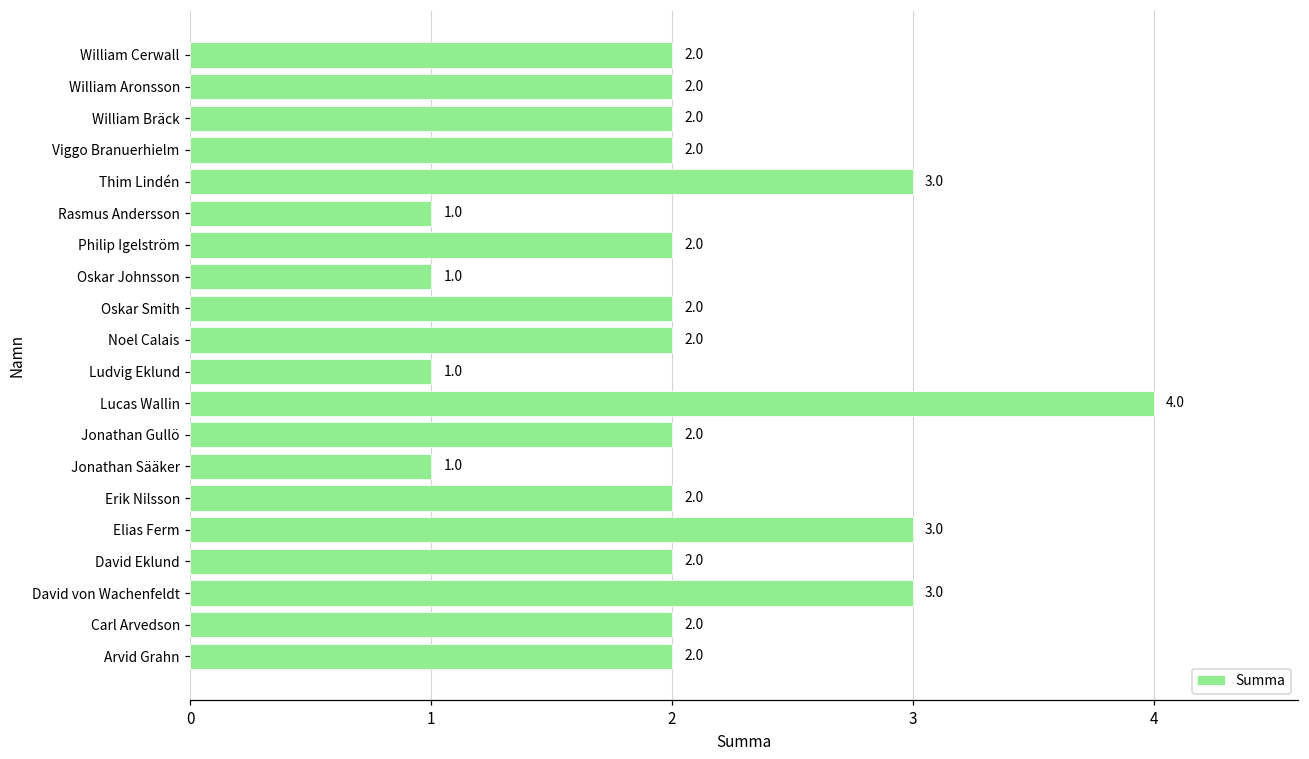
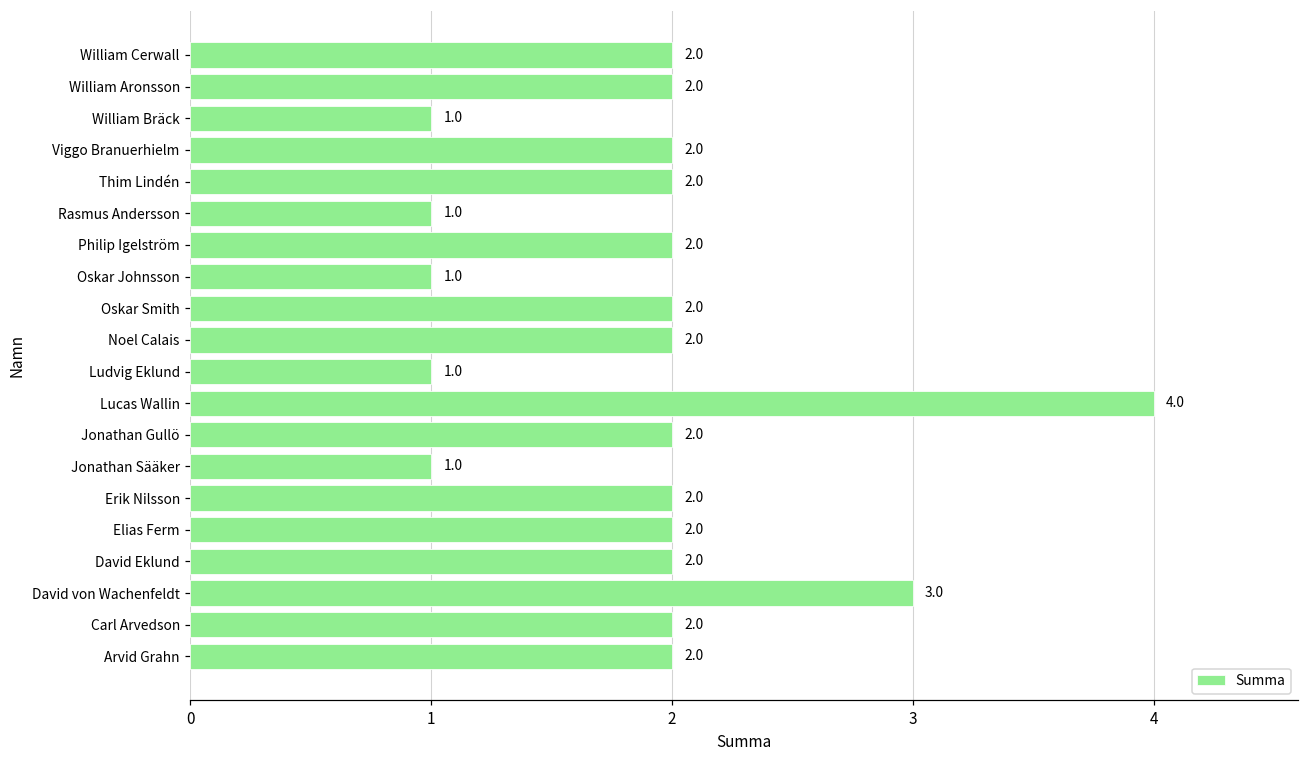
William Bräck: 2.0 -> 1.0
Thim Lindén: 3.0 -> 2.0
Elias Ferm: 3.0 -> 2.0
